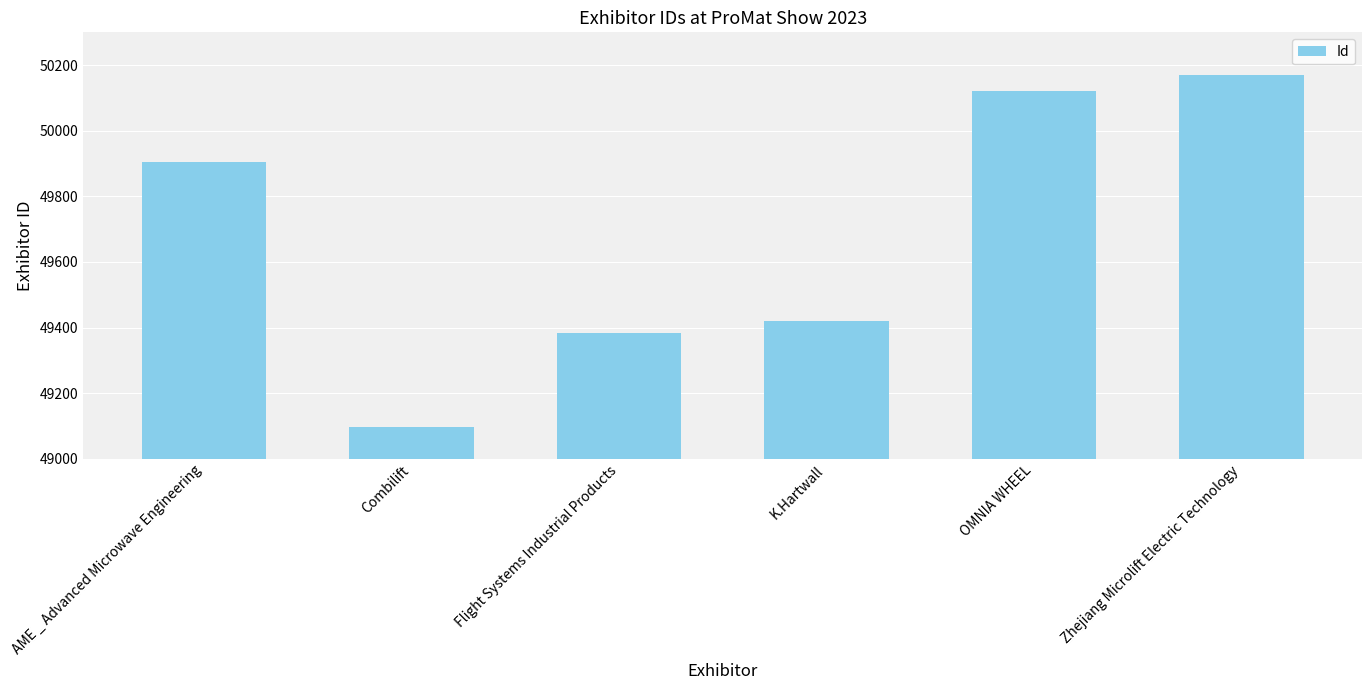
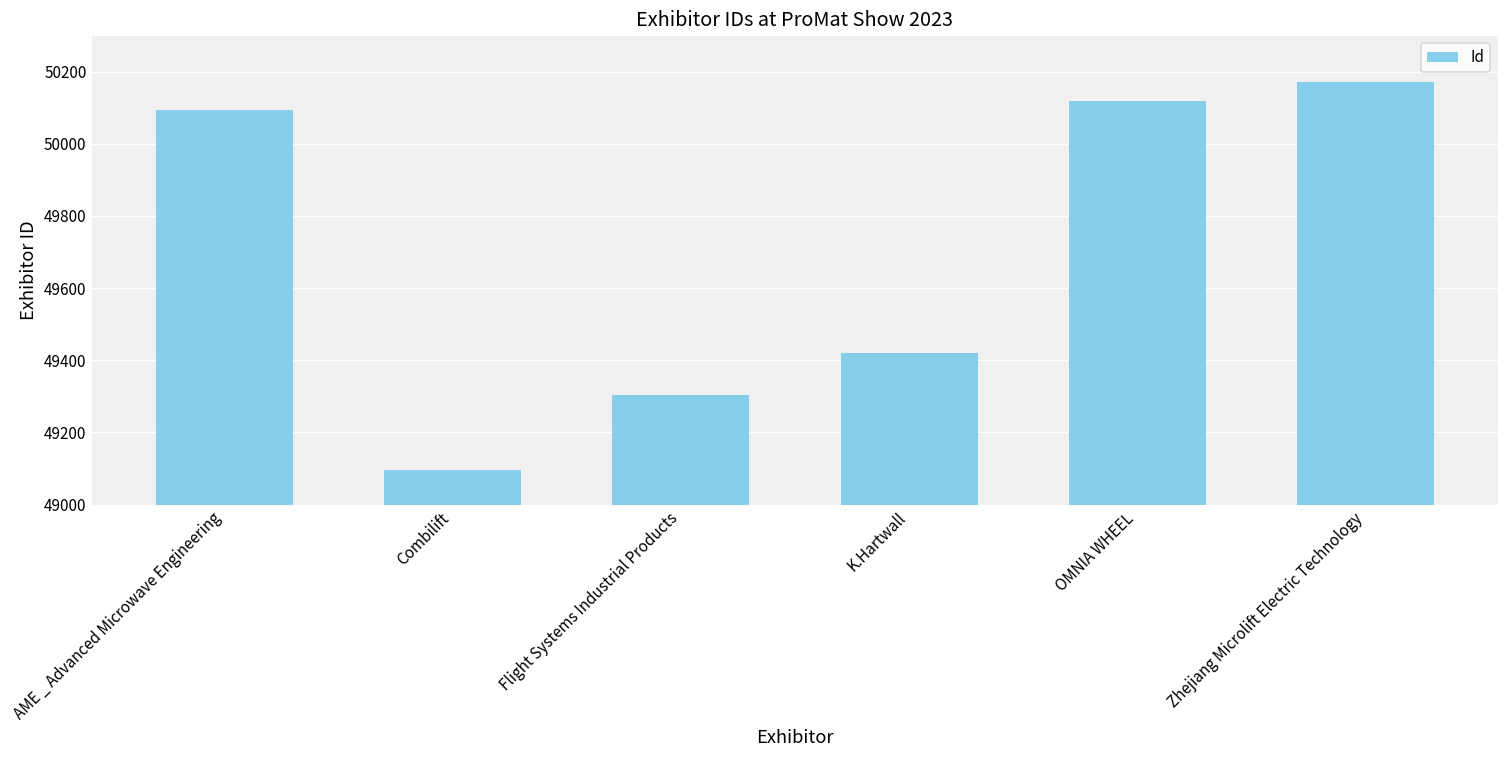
AME _ Advanced Microwave Engineering: 49910 -> 50090
Flight Systems Industrial Products: 49380 -> 49300
